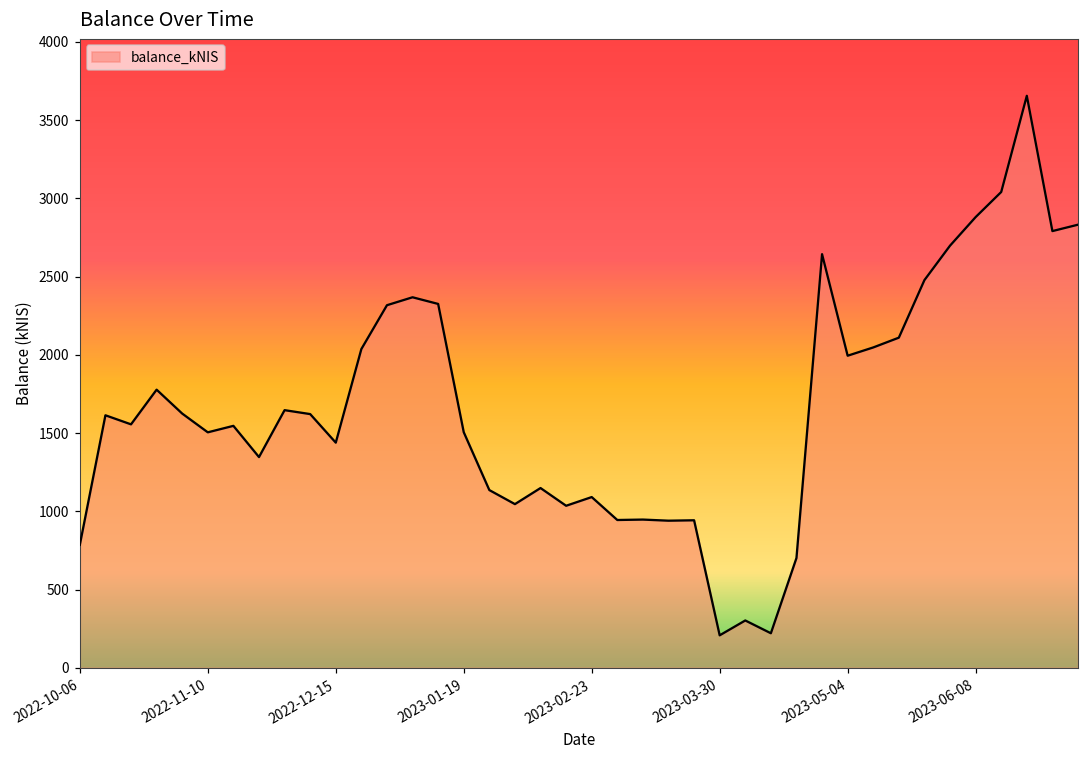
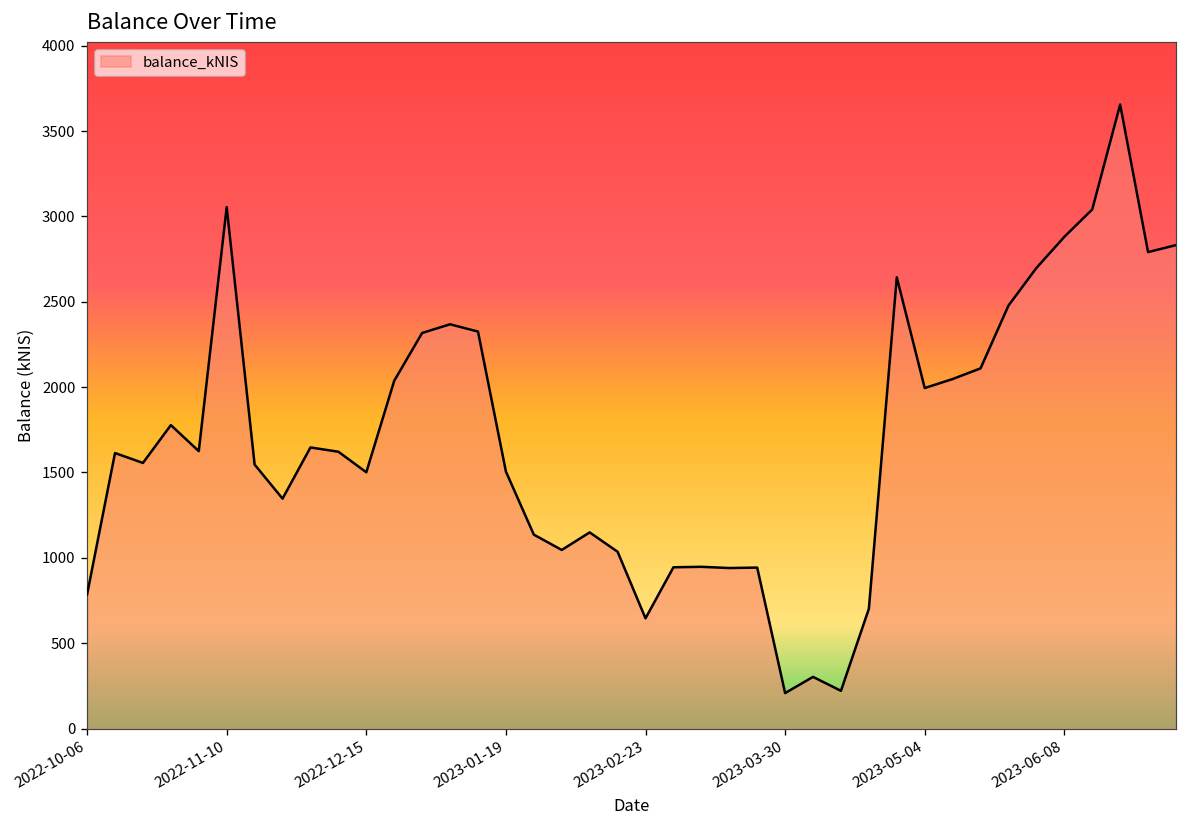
2022-11-10: 1510 -> 3060
2022-12-15: 1440 -> 1500
2023-02-23: 1090 -> 650
